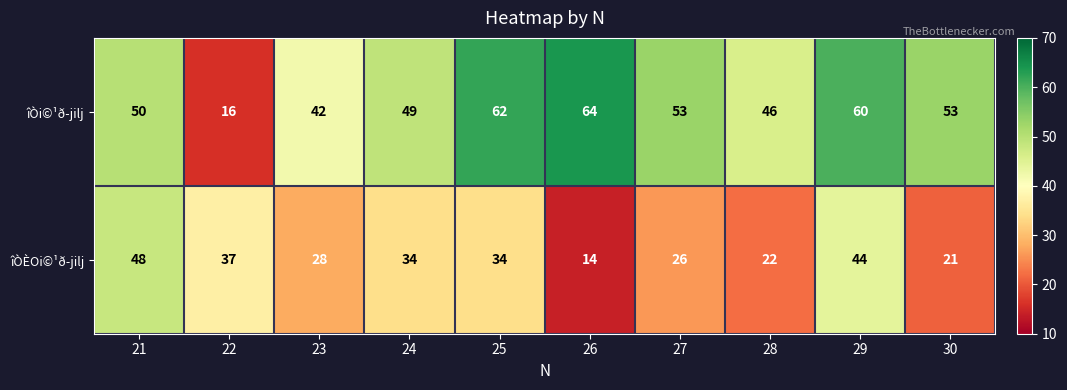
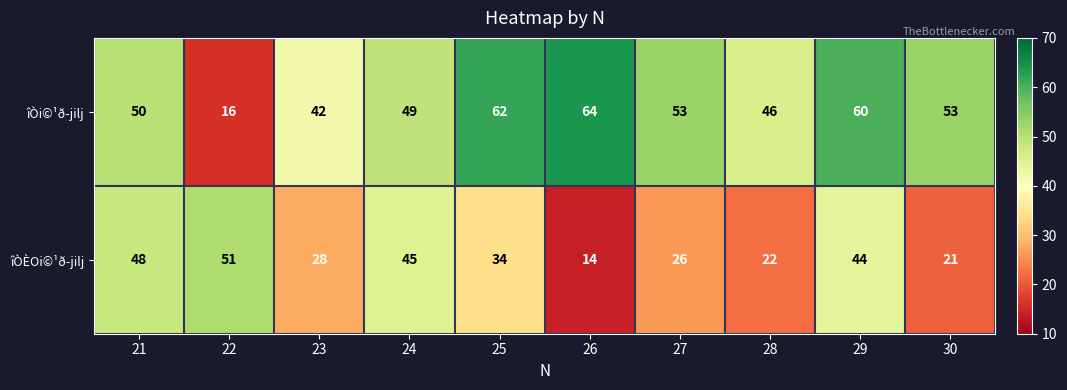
îÒÈOi©¹ð­jilj, 22: 37 -> 51
îÒÈOi©¹ð­jilj, 24: 34 -> 45
